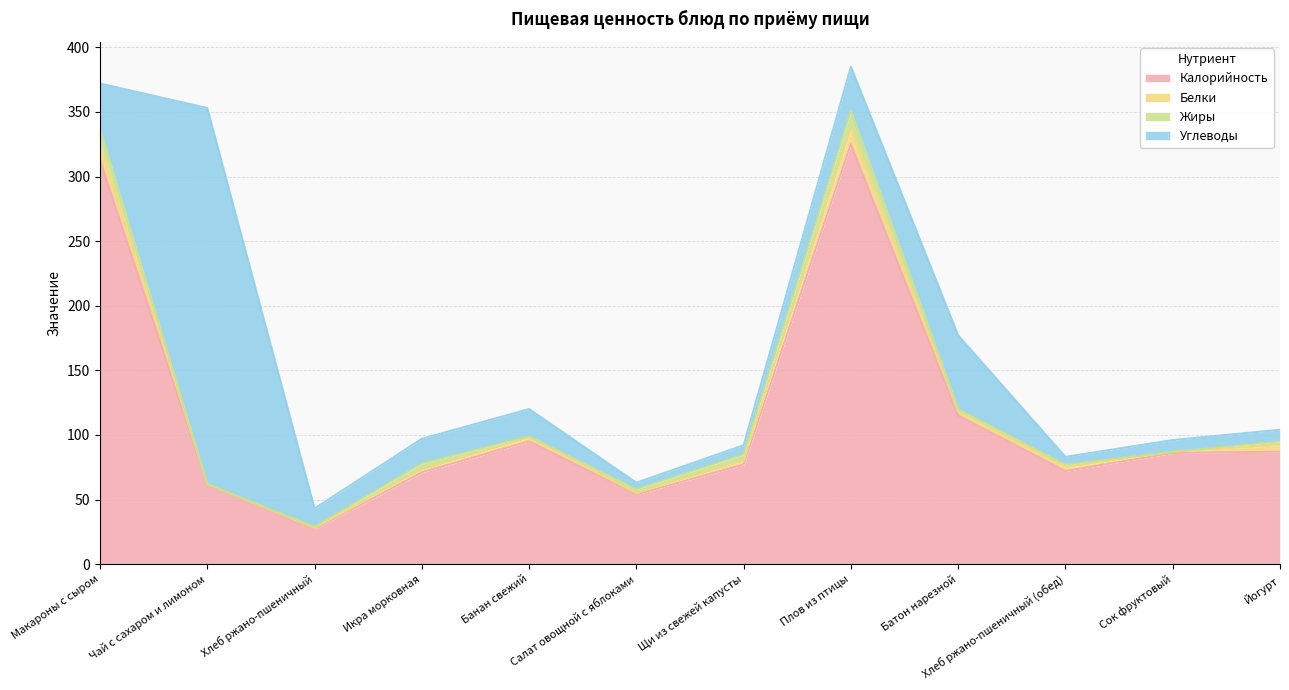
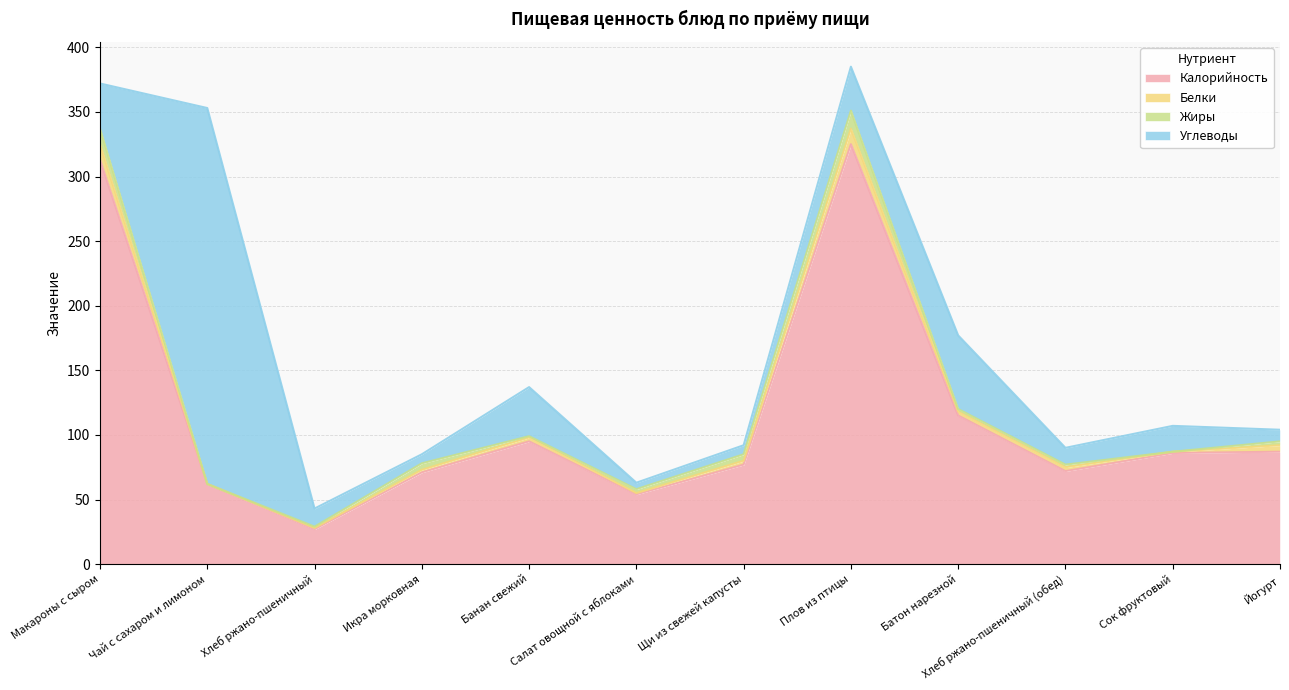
Углеводы, Икра морковная: 19 -> 7
Углеводы, Банан свежий: 21 -> 38
Углеводы, Хлеб ржано-пшеничный (обед): 6 -> 13
Углеводы, Сок фруктовый: 9 -> 20
